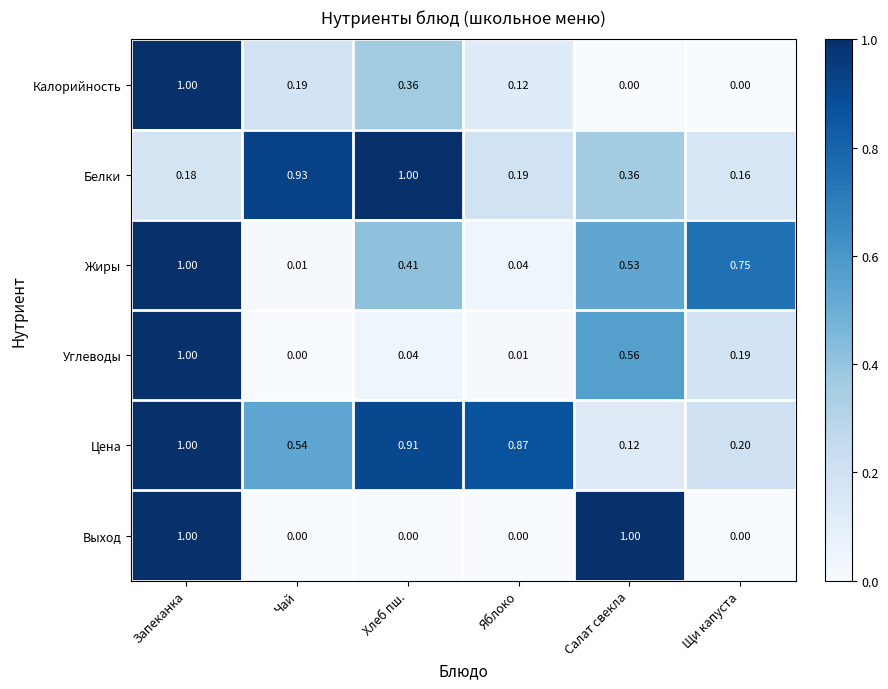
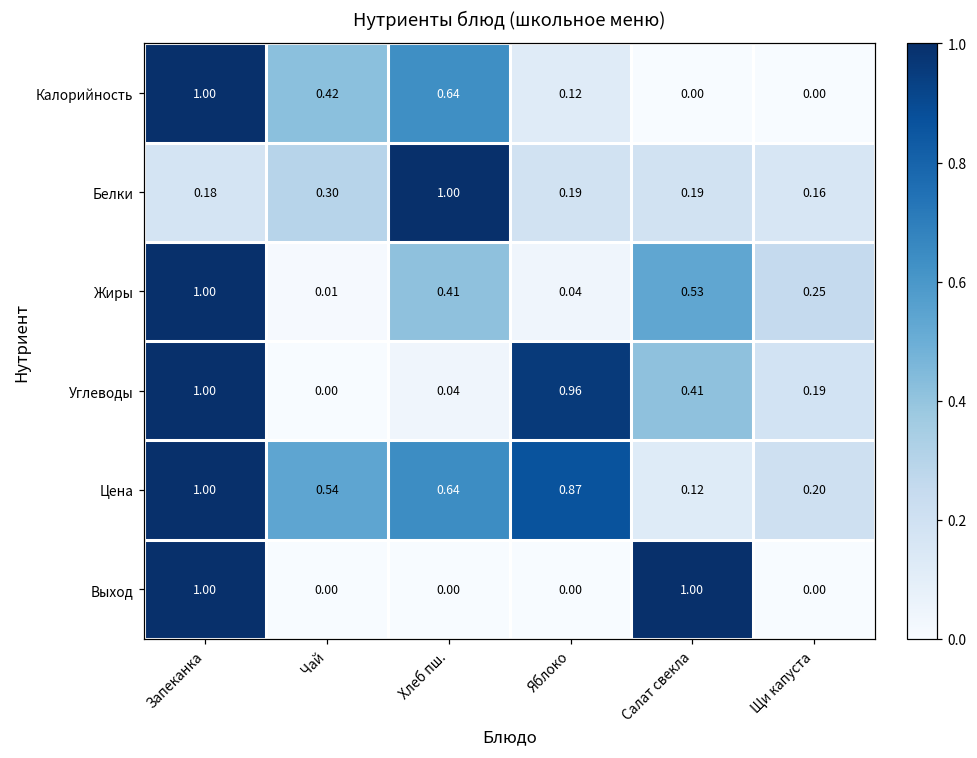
Калорийность, Чай: 0.19 -> 0.42
Калорийность, Хлеб пш.: 0.36 -> 0.64
Белки, Чай: 0.93 -> 0.30
Белки, Салат свекла: 0.36 -> 0.19
Жиры, Щи капуста: 0.75 -> 0.25
Углеводы, Яблоко: 0.01 -> 0.96
Углеводы, Салат свекла: 0.56 -> 0.41
Цена, Хлеб пш.: 0.91 -> 0.64
